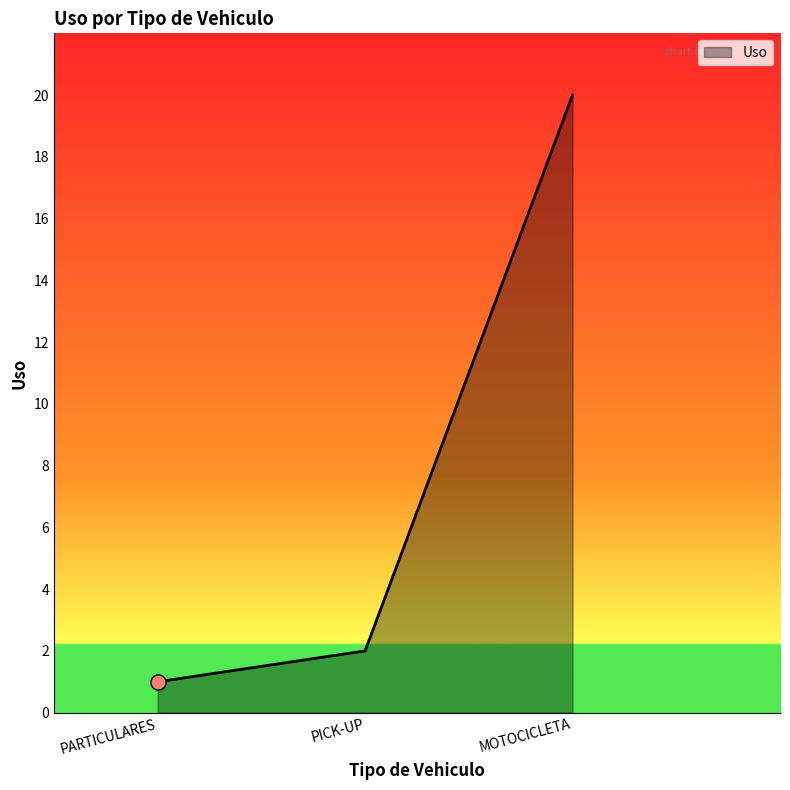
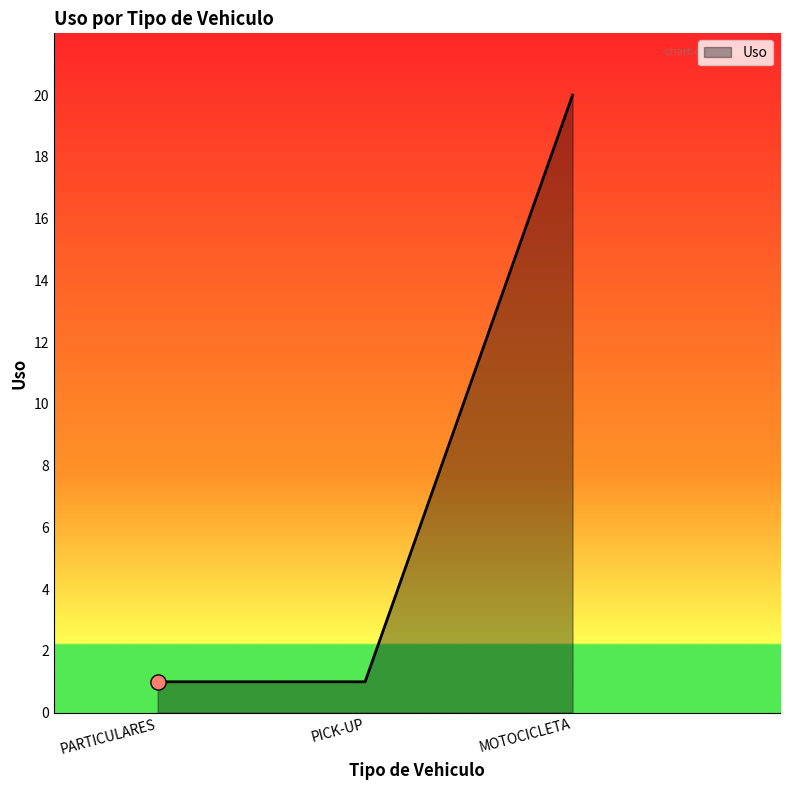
Uso, PICK-UP: 2 -> 1
